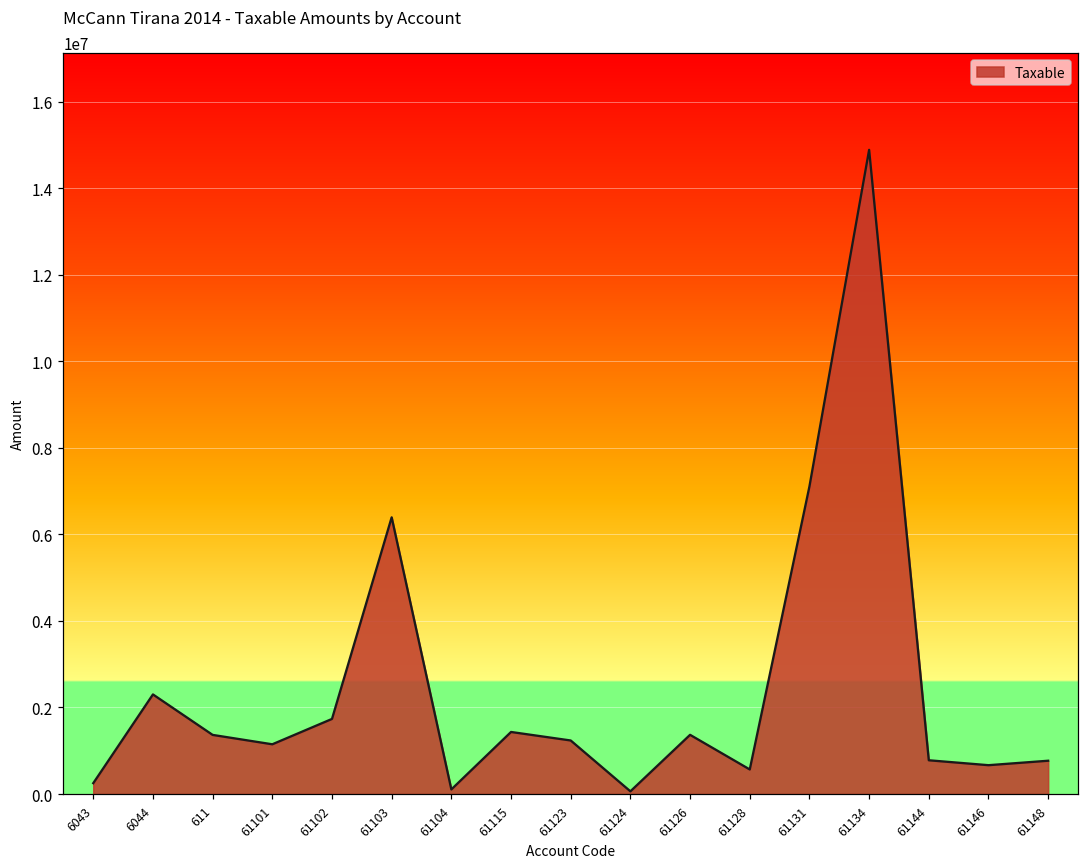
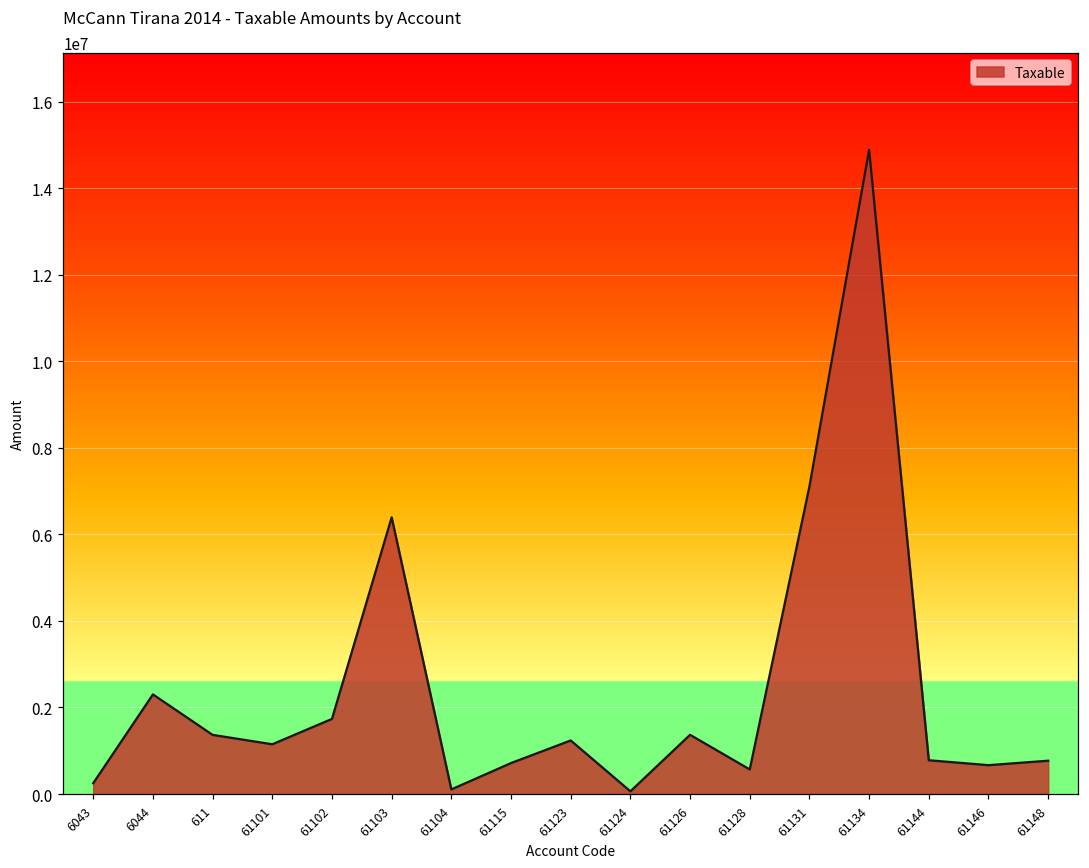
61115: 1400000 -> 700000
